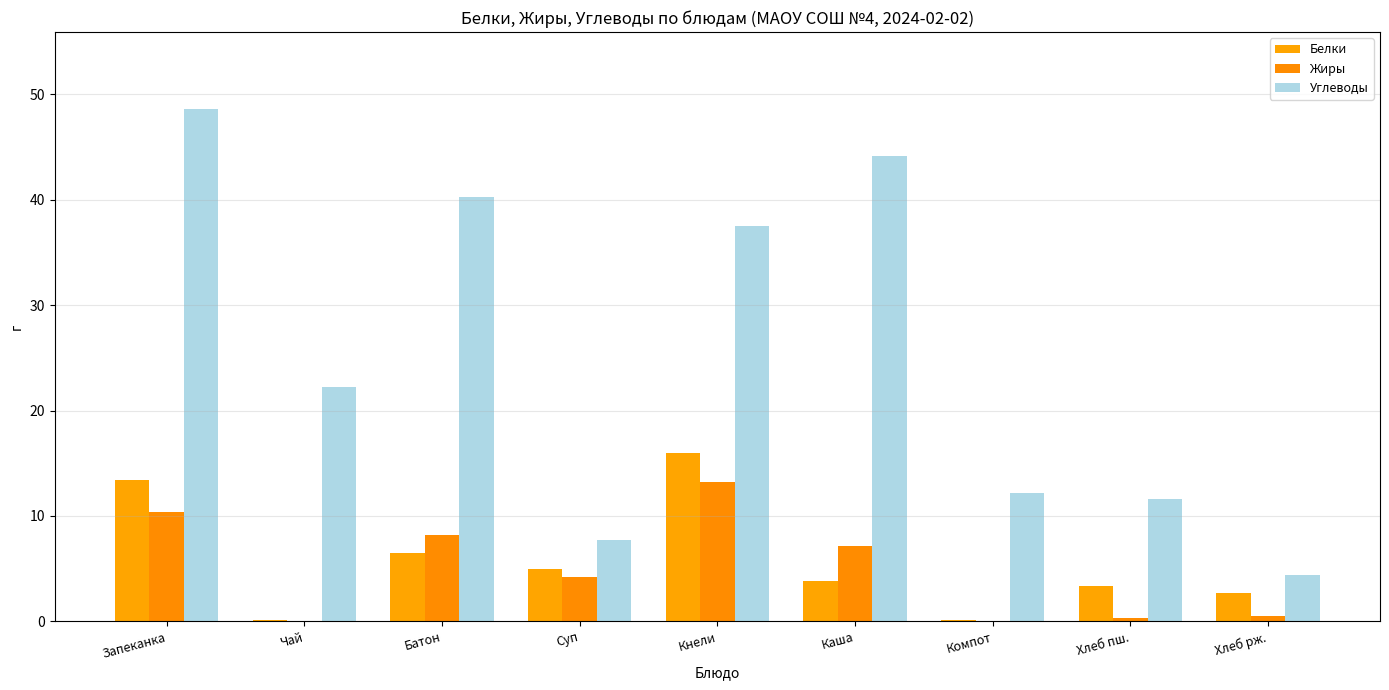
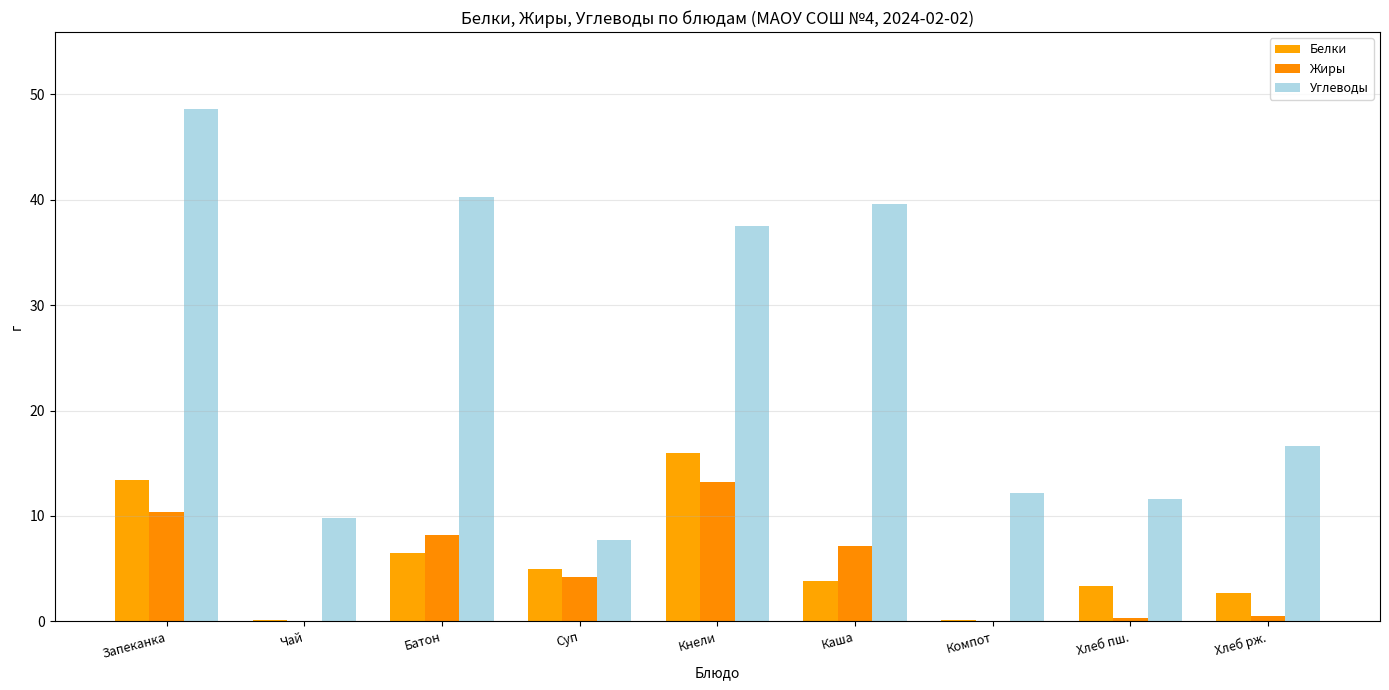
Углеводы, Чай: 22.2 -> 9.8
Углеводы, Каша: 44.2 -> 39.6
Углеводы, Хлеб рж.: 4.4 -> 16.7
